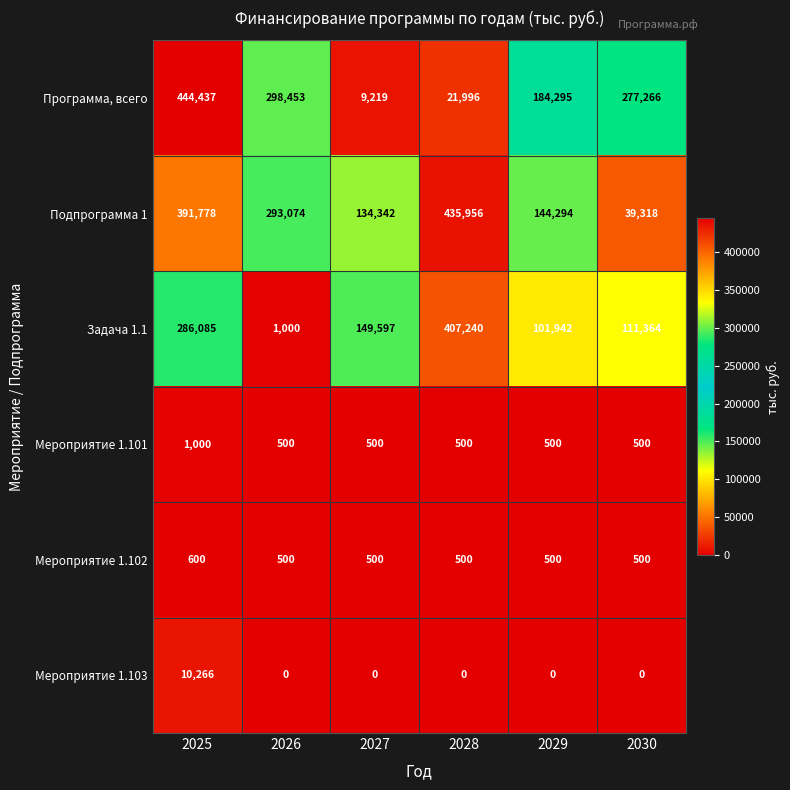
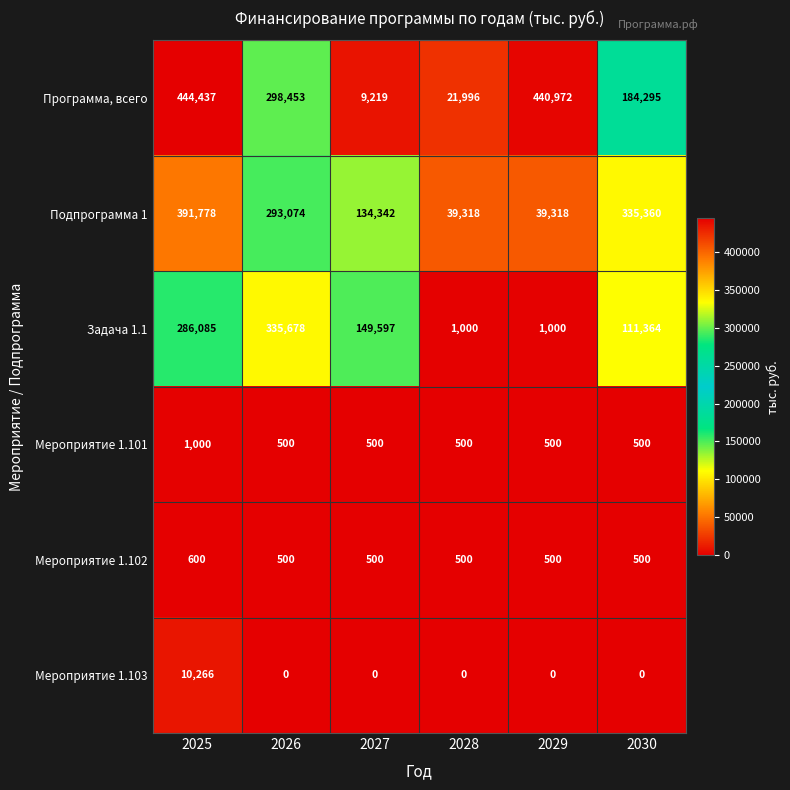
Программа, всего, 2029: 184,295 -> 440,972
Программа, всего, 2030: 277,266 -> 184,295
Подпрограмма 1, 2028: 435,956 -> 39,318
Подпрограмма 1, 2029: 144,294 -> 39,318
Подпрограмма 1, 2030: 39,318 -> 335,360
Задача 1.1, 2026: 1,000 -> 335,678
Задача 1.1, 2028: 407,240 -> 1,000
Задача 1.1, 2029: 101,942 -> 1,000
